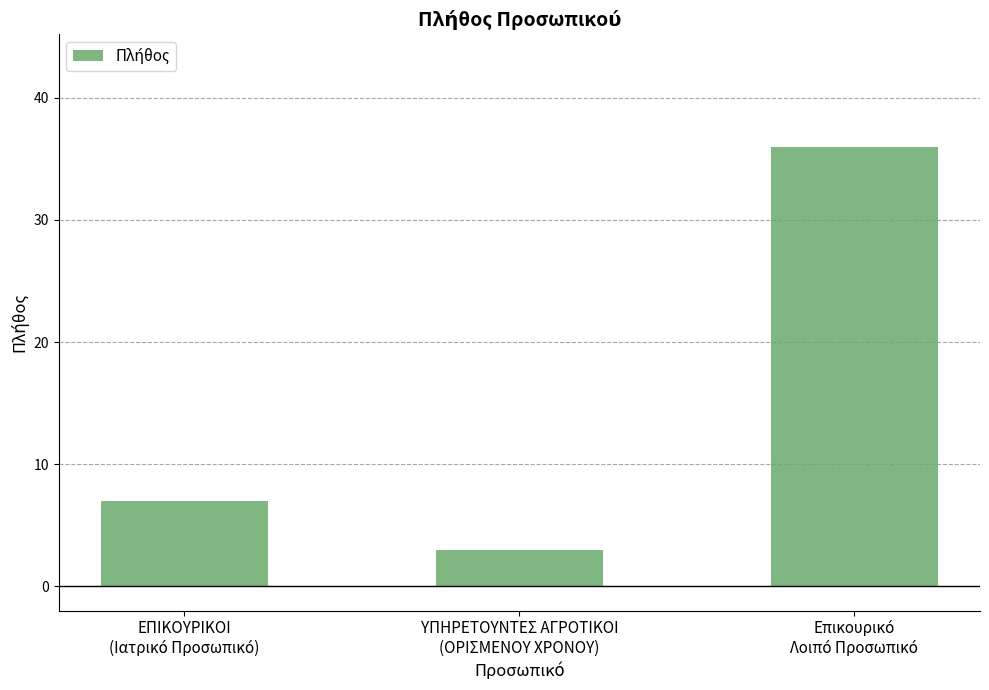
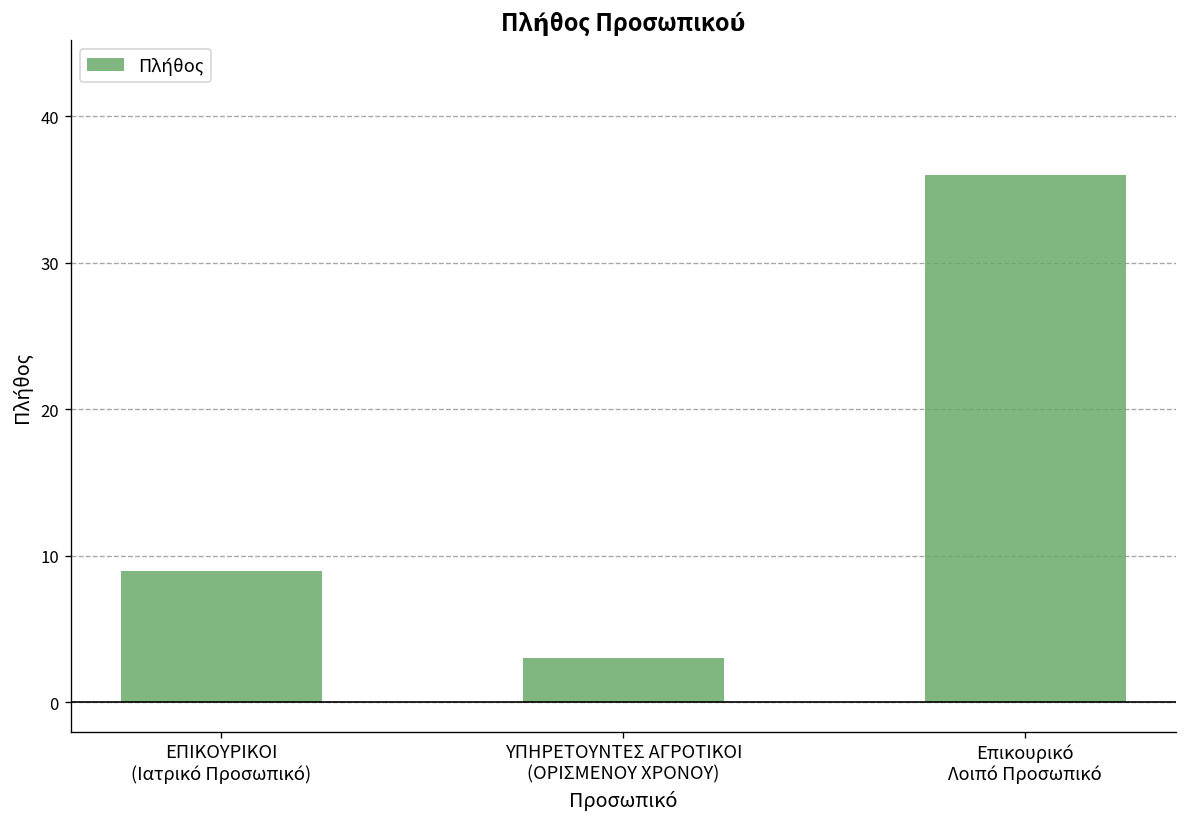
ΕΠΙΚΟΥΡΙΚΟΙ (Ιατρικό Προσωπικό): 7 -> 9
